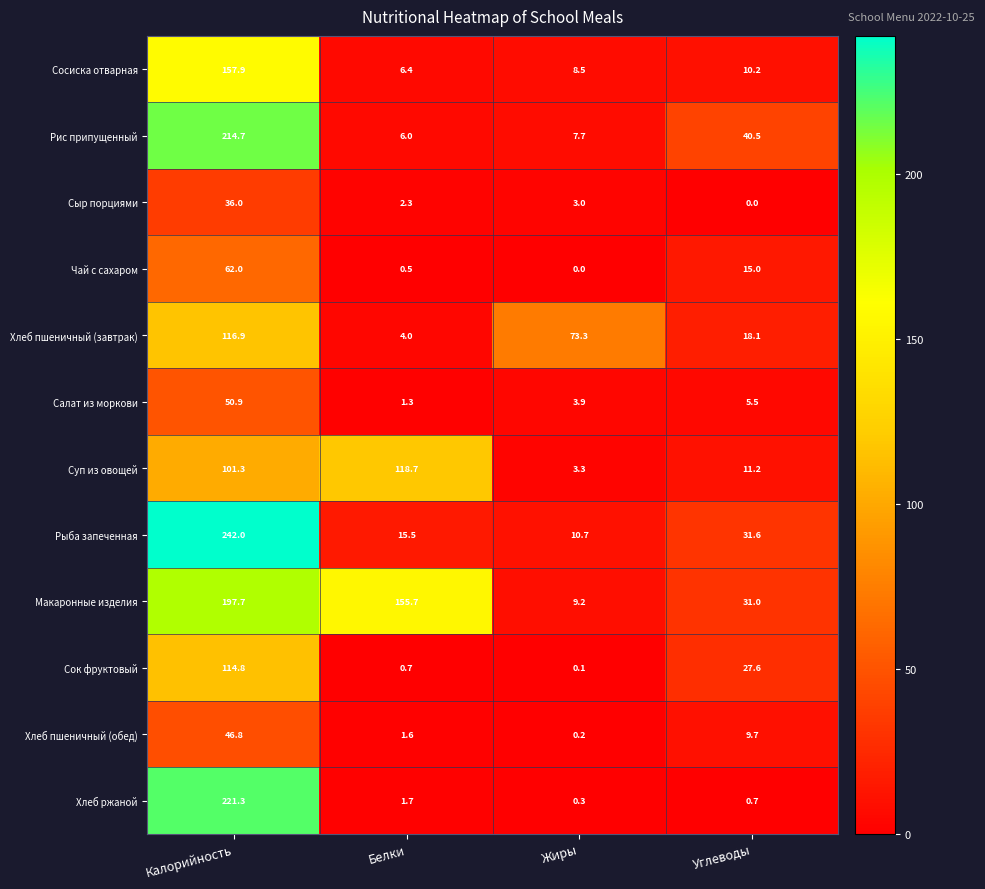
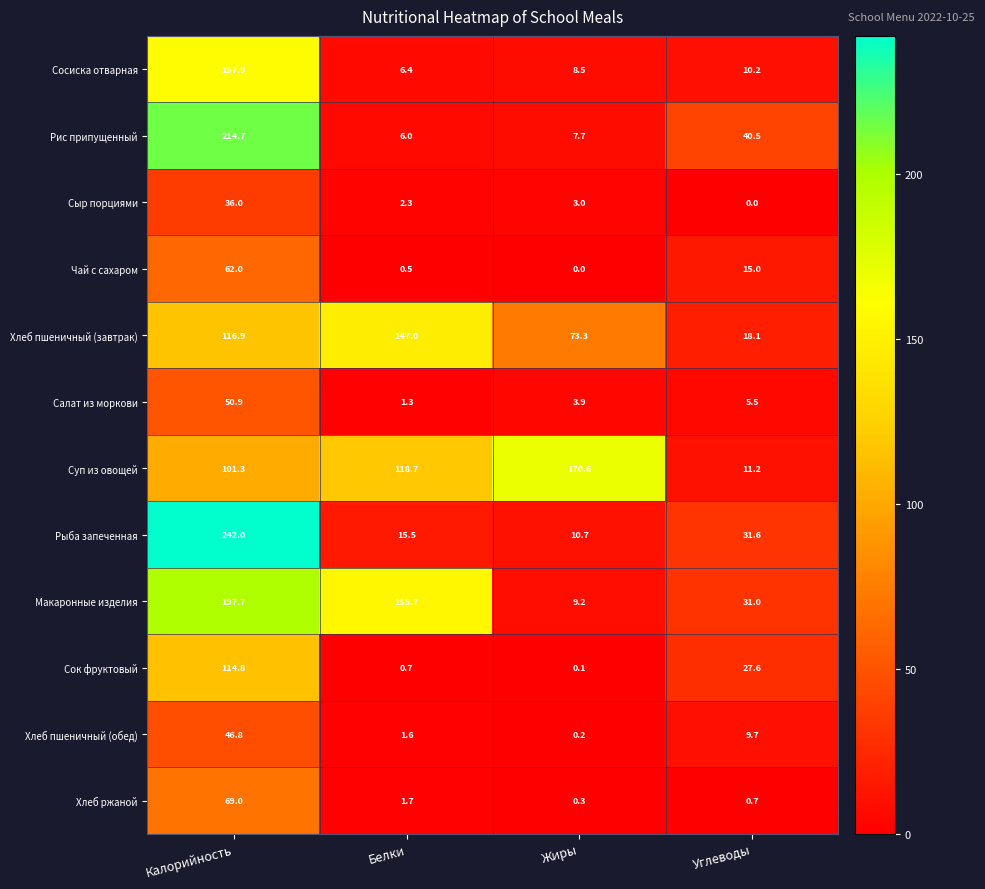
Хлеб пшеничный (завтрак), Белки: 4.0 -> 147.0
Суп из овощей, Жиры: 3.3 -> 170.6
Хлеб ржаной, Калорийность: 221.3 -> 69.0
